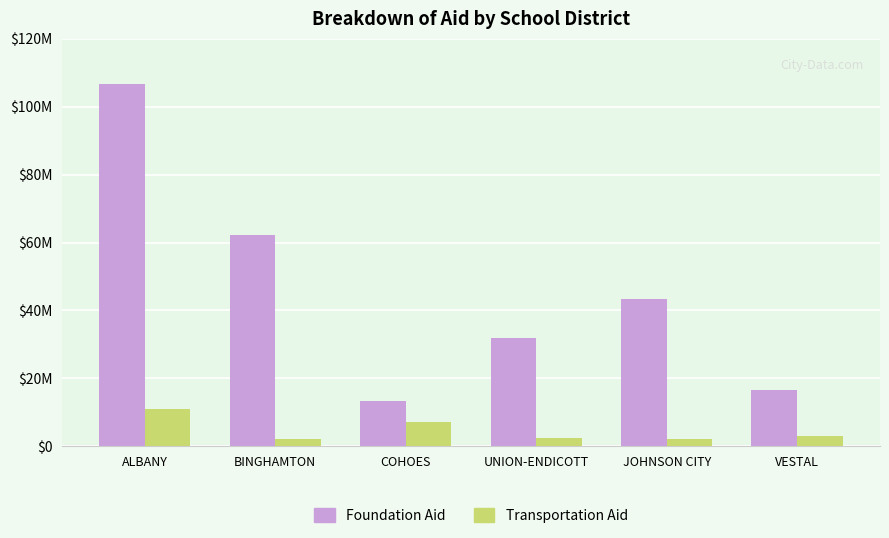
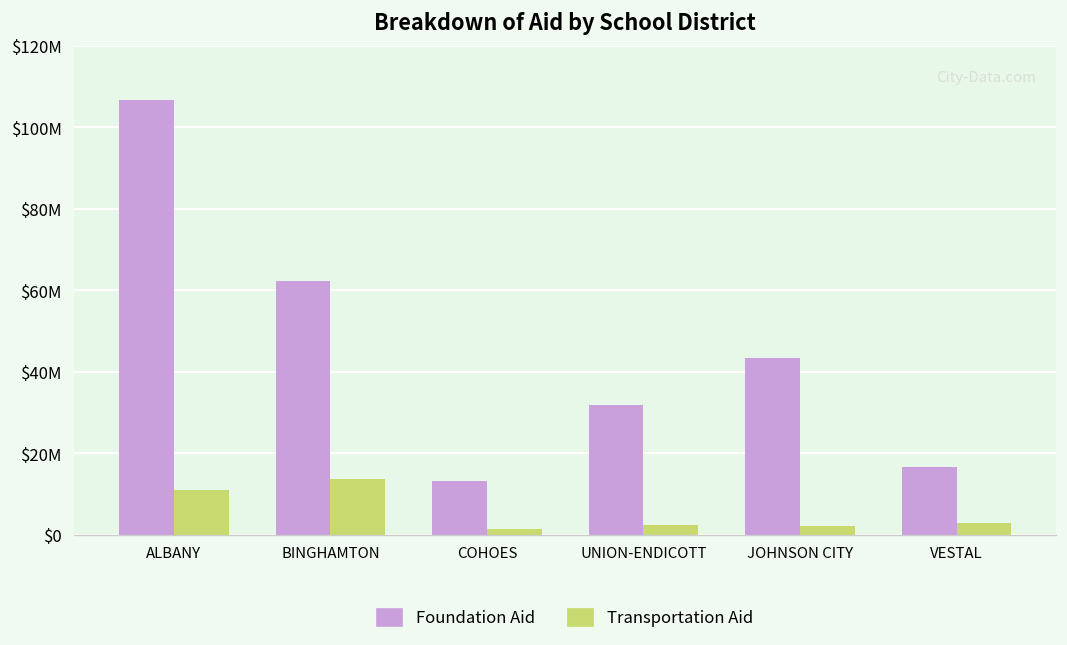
Transportation Aid, BINGHAMTON: $2000000 -> $14000000
Transportation Aid, COHOES: $7000000 -> $2000000
